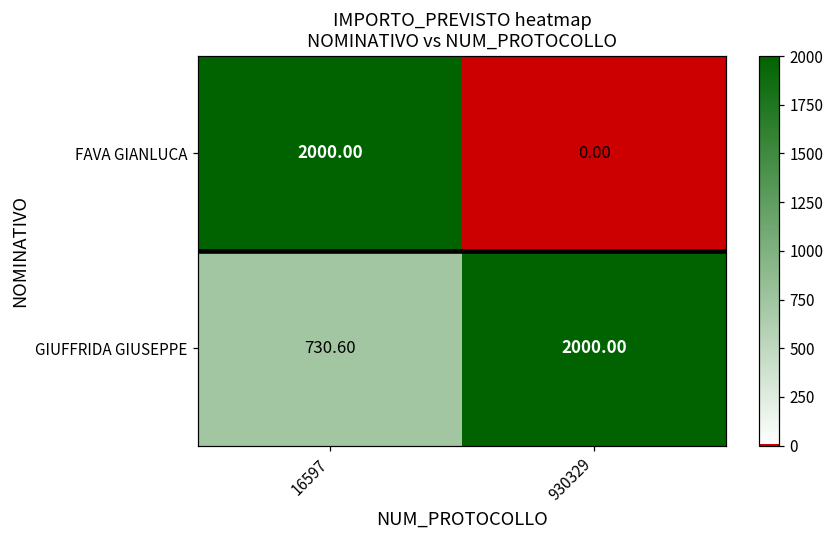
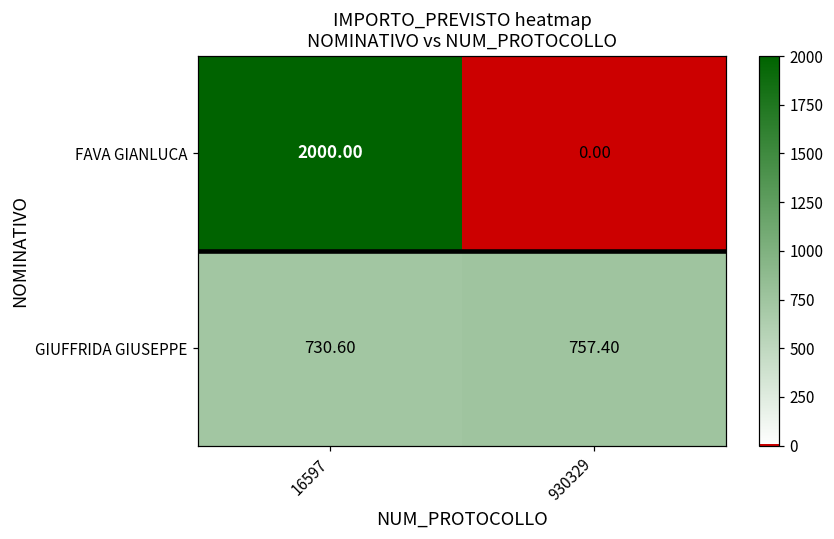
GIUFFRIDA GIUSEPPE, 930329: 2000.00 -> 757.40
